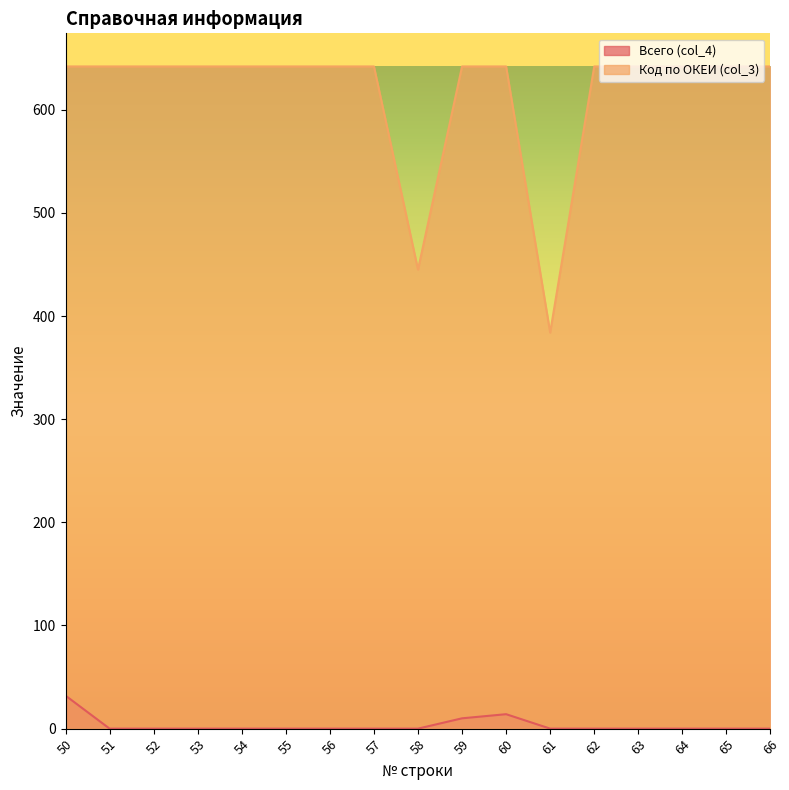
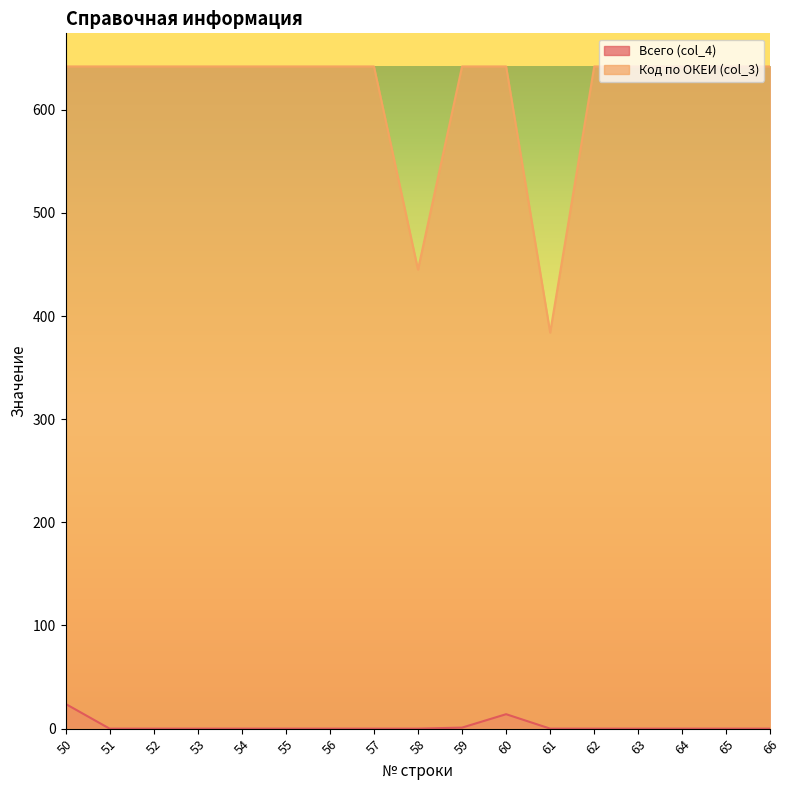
Всего (col_4), 50: 32 -> 24
Всего (col_4), 59: 10 -> 1
